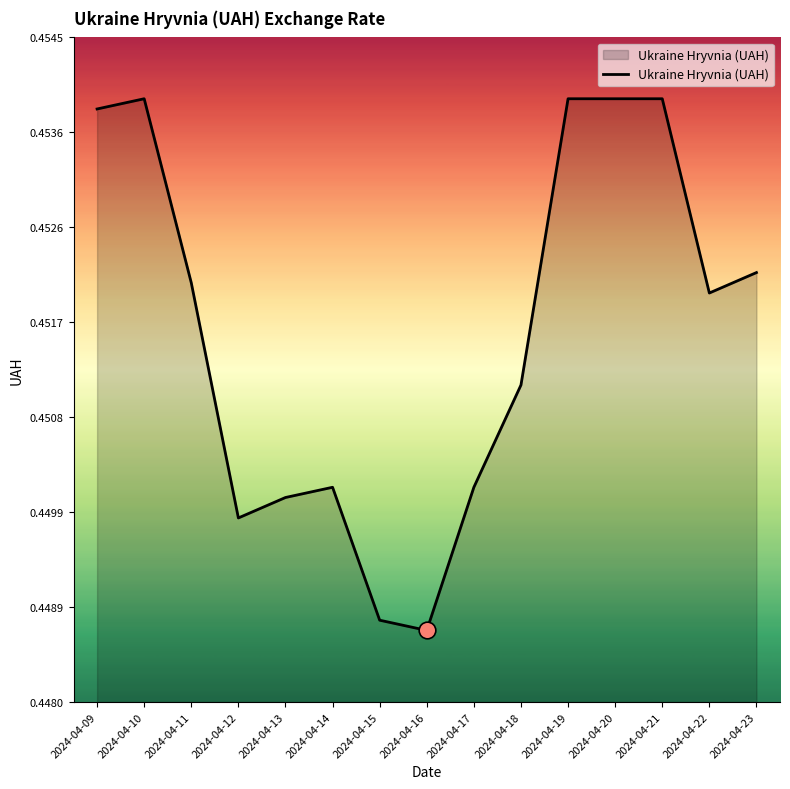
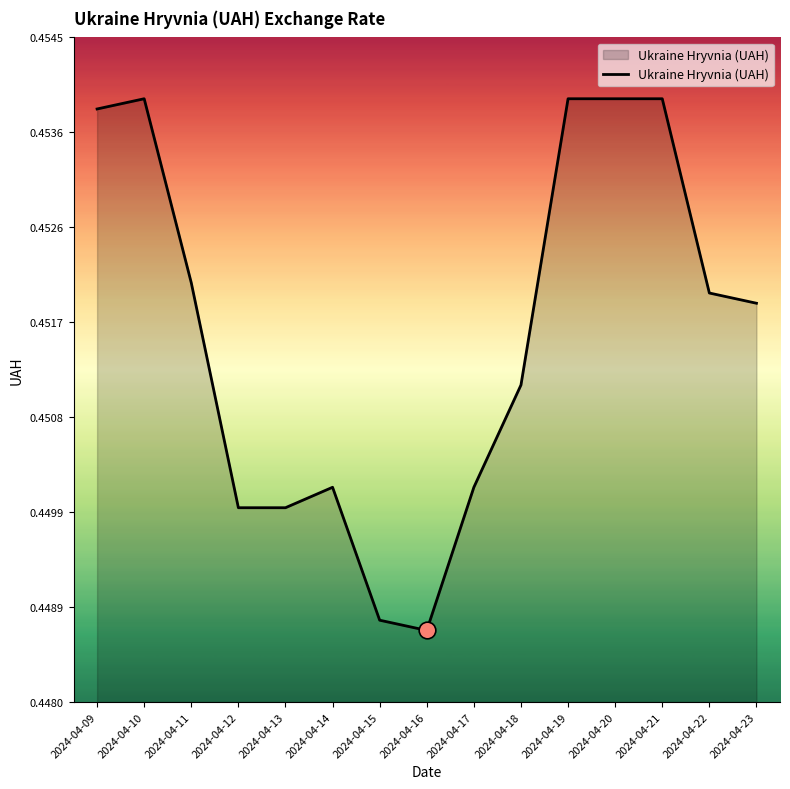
Ukraine Hryvnia (UAH), 2024-04-12: 0.4498 -> 0.4499
Ukraine Hryvnia (UAH), 2024-04-13: 0.4500 -> 0.4499
Ukraine Hryvnia (UAH), 2024-04-23: 0.4522 -> 0.4519
